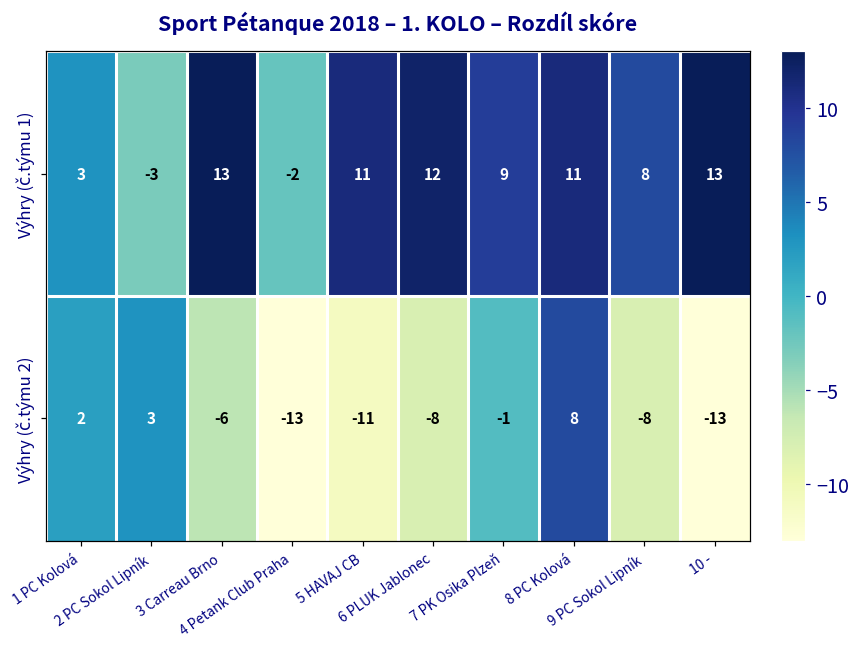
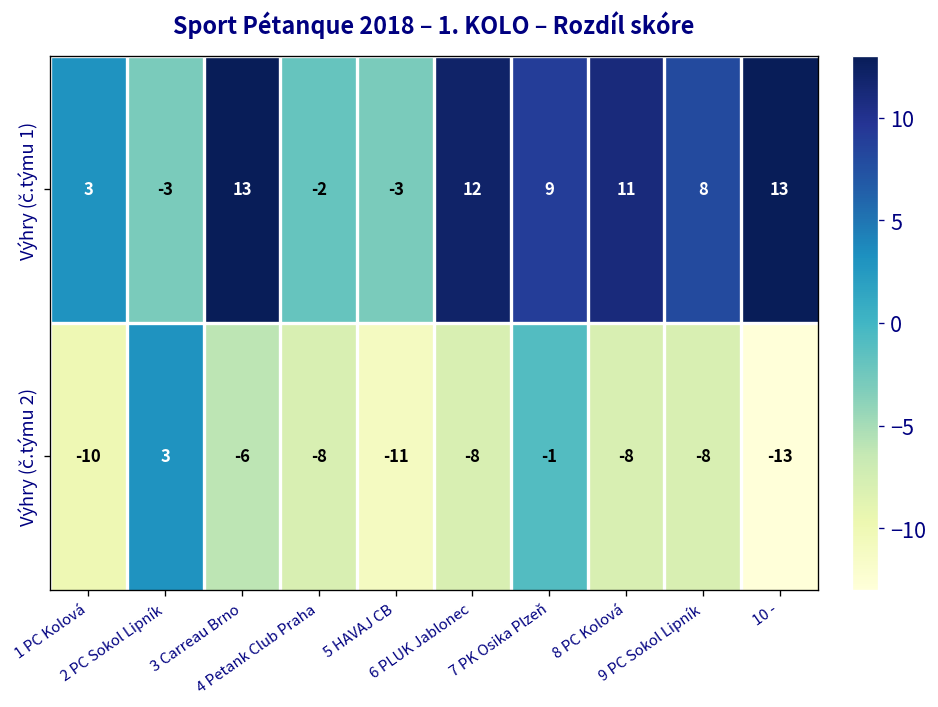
Výhry (č.týmu 1), 5 HAVAJ CB: 11 -> -3
Výhry (č.týmu 2), 1 PC Kolová: 2 -> -10
Výhry (č.týmu 2), 4 Petank Club Praha: -13 -> -8
Výhry (č.týmu 2), 8 PC Kolová: 8 -> -8
